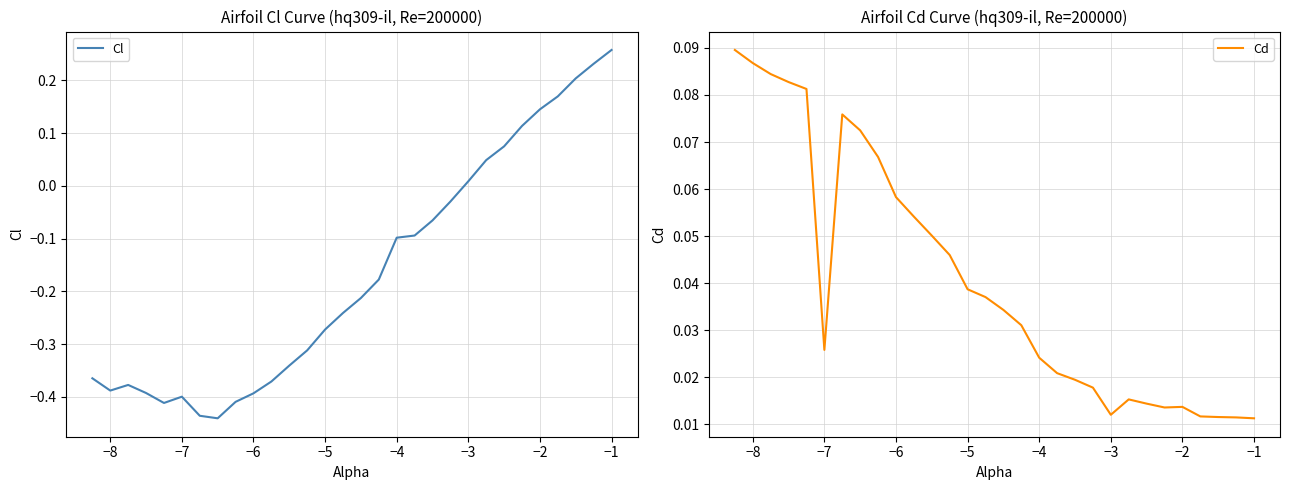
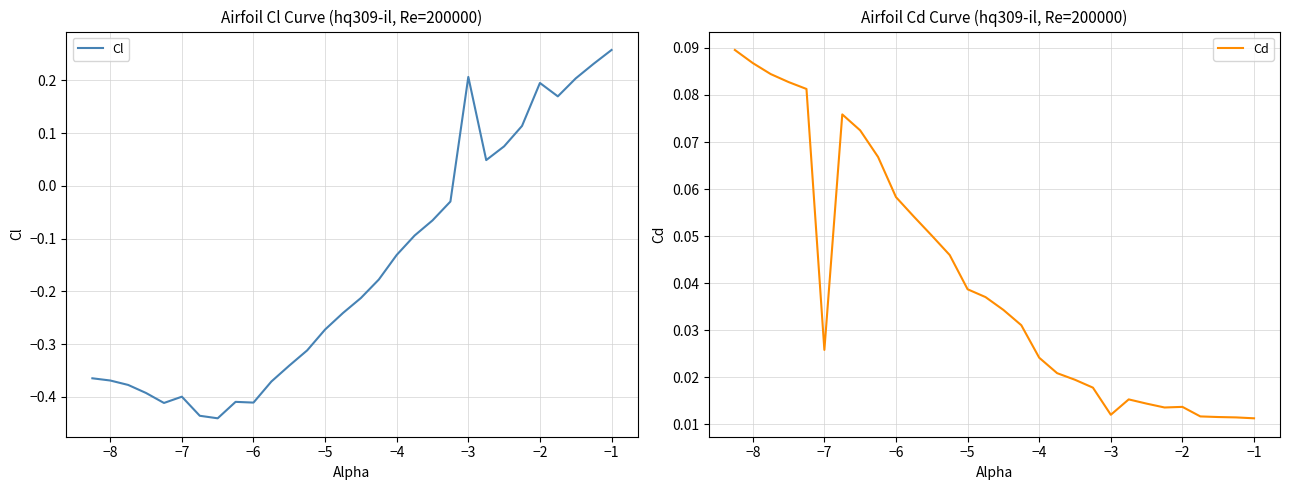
Airfoil Cl Curve (hq309-il, Re=200000), −8: -0.39 -> -0.37
Airfoil Cl Curve (hq309-il, Re=200000), −6: -0.39 -> -0.41
Airfoil Cl Curve (hq309-il, Re=200000), −4: -0.10 -> -0.13
Airfoil Cl Curve (hq309-il, Re=200000), −3: 0.01 -> 0.21
Airfoil Cl Curve (hq309-il, Re=200000), −2: 0.15 -> 0.20
